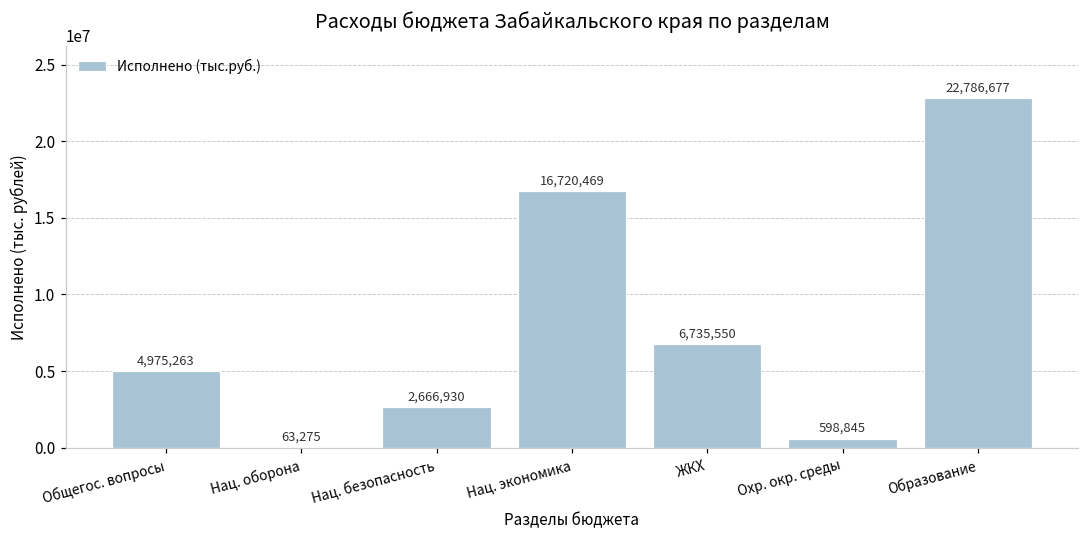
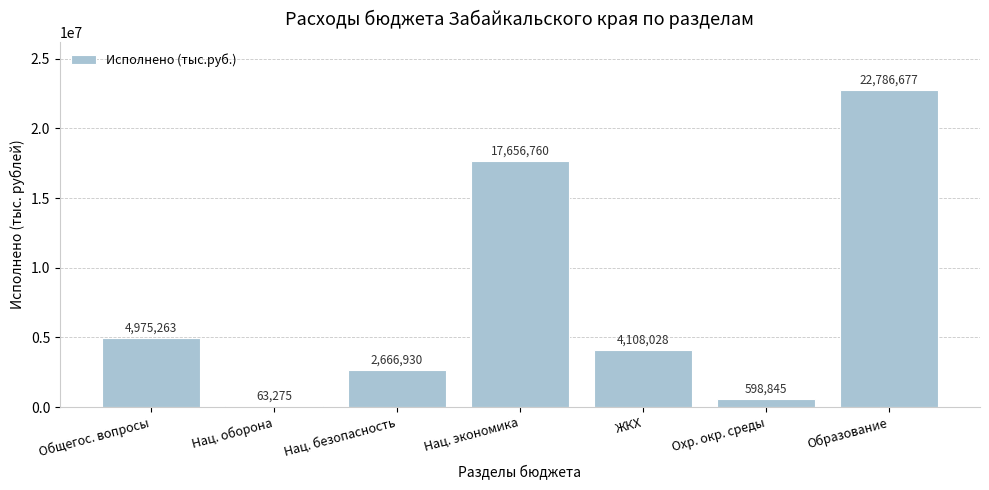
Нац. экономика: 16,720,469 -> 17,656,760
ЖКХ: 6,735,550 -> 4,108,028
